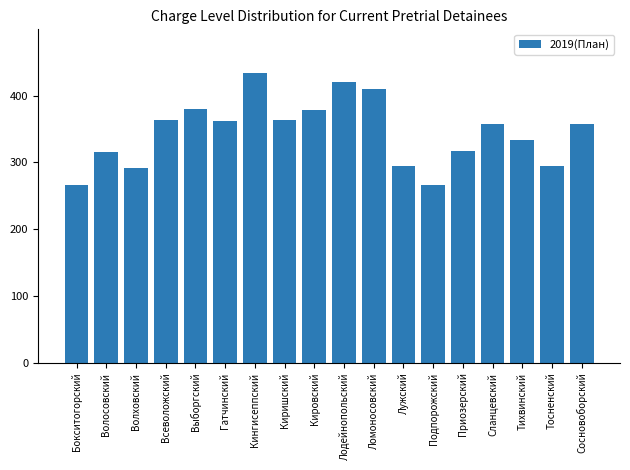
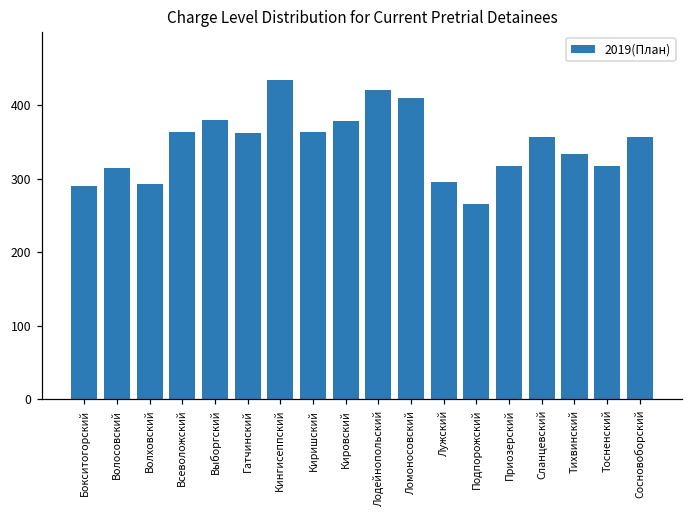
Бокситогорский: 270 -> 290
Тосненский: 290 -> 320
